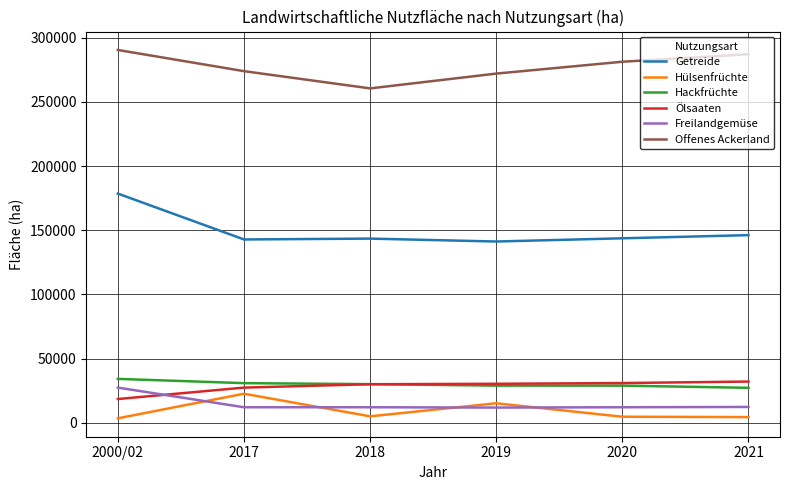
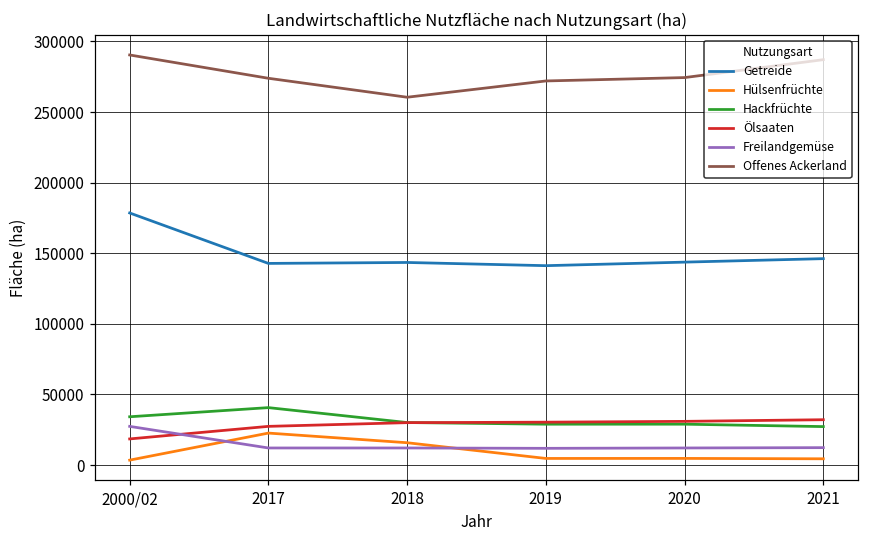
Hackfrüchte, 2017: 31000 -> 41000
Hülsenfrüchte, 2018: 5000 -> 16000
Hülsenfrüchte, 2019: 15000 -> 5000
Offenes Ackerland, 2020: 281000 -> 274000
